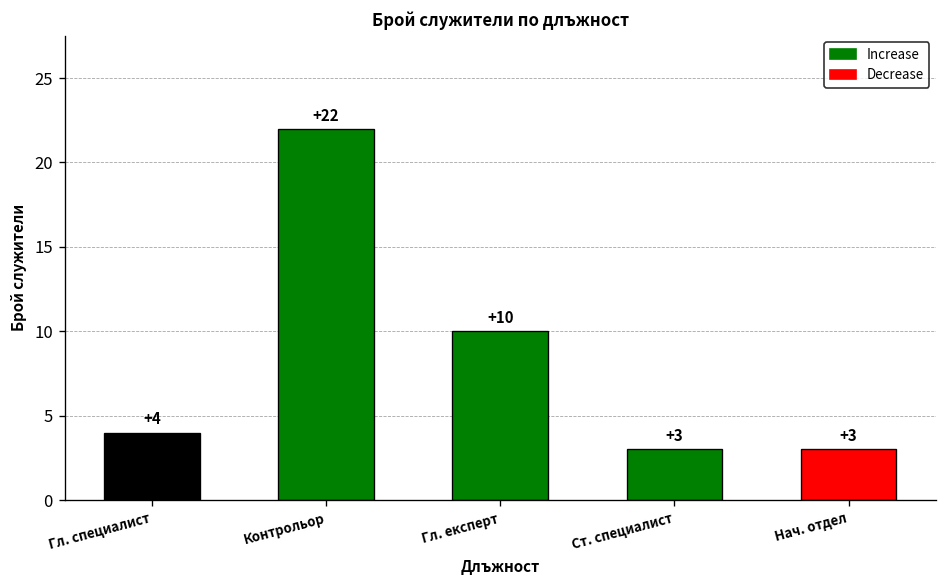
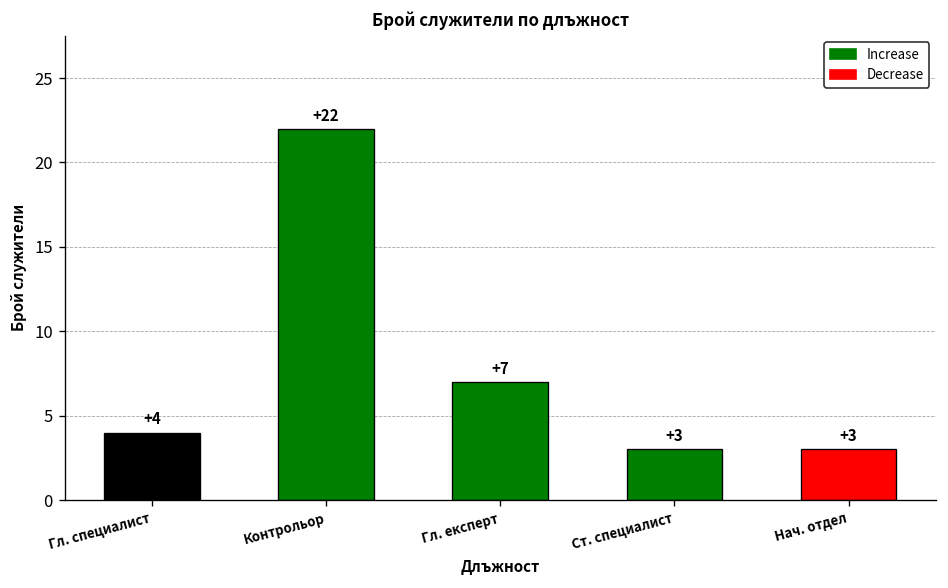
Гл. експерт: +10 -> +7
